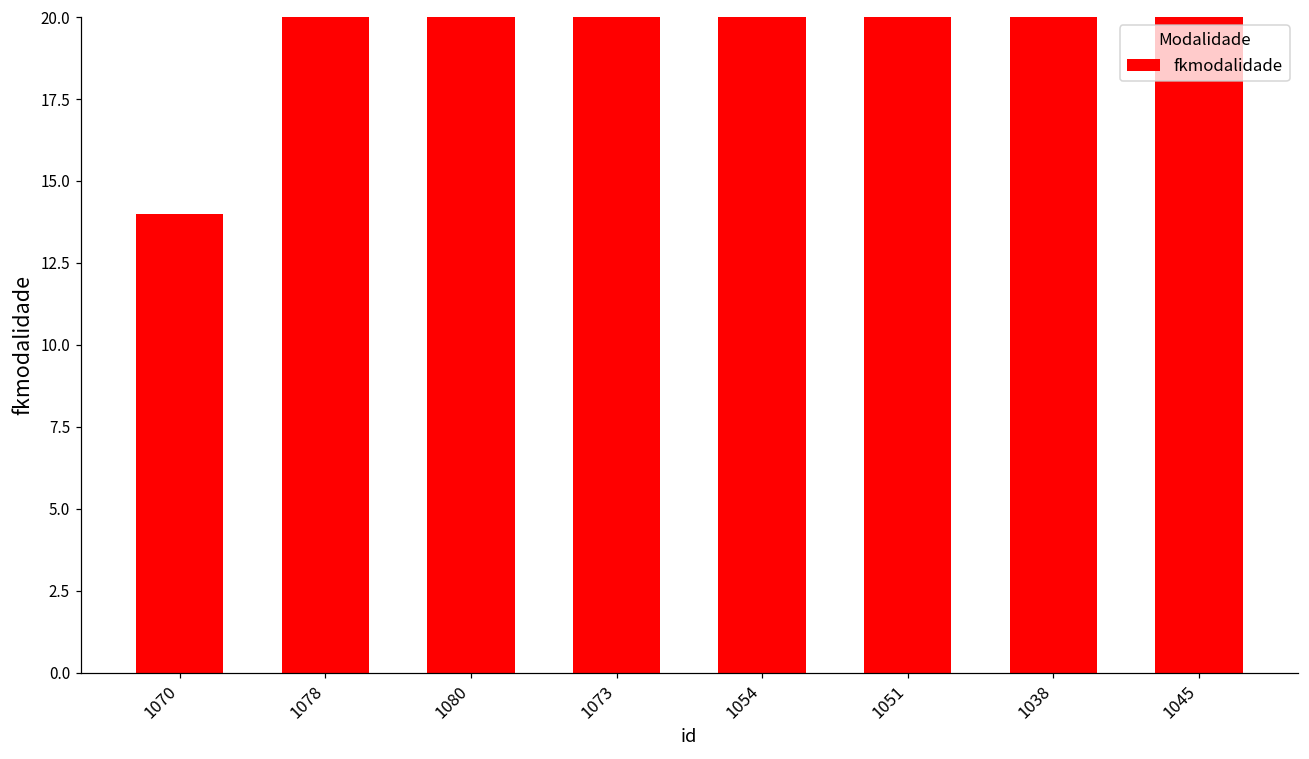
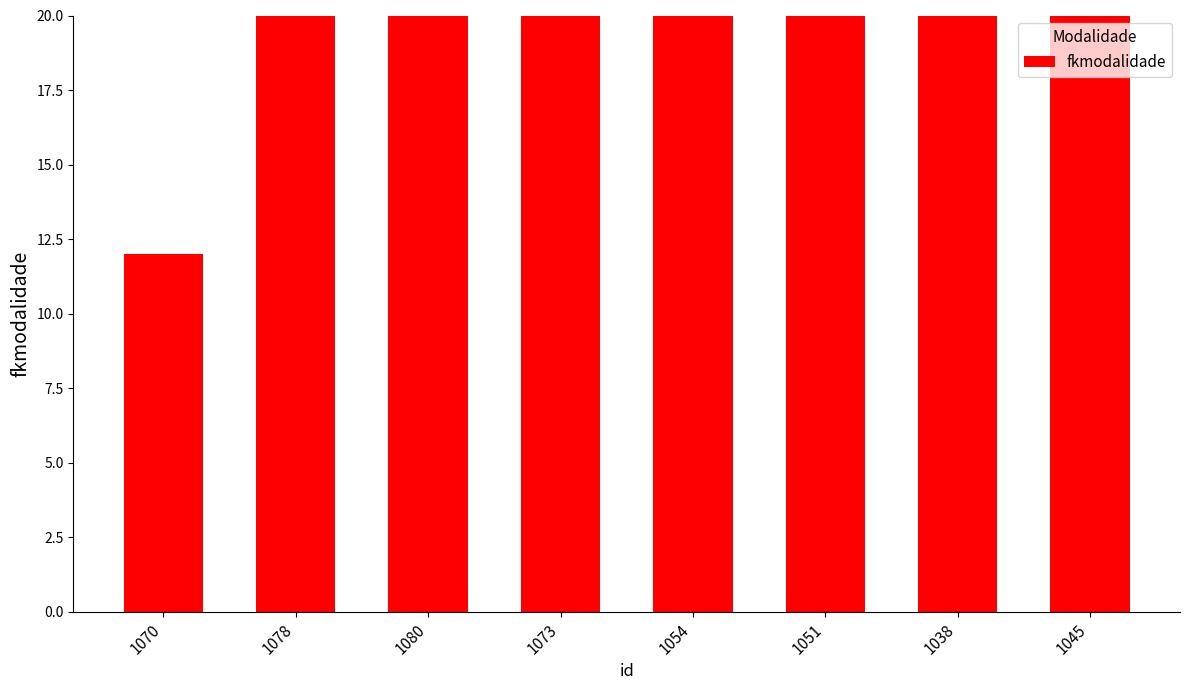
1070: 14 -> 12
